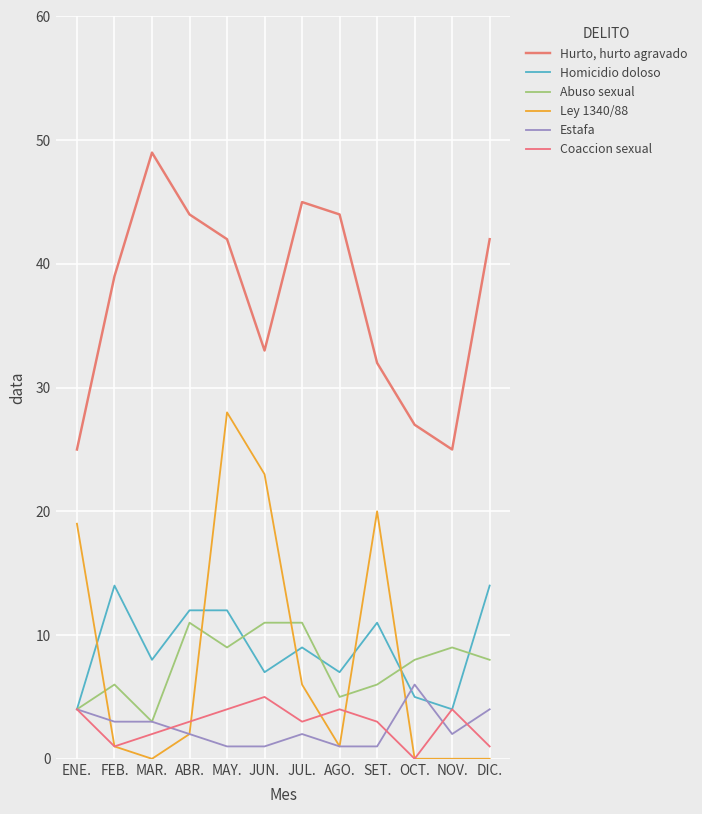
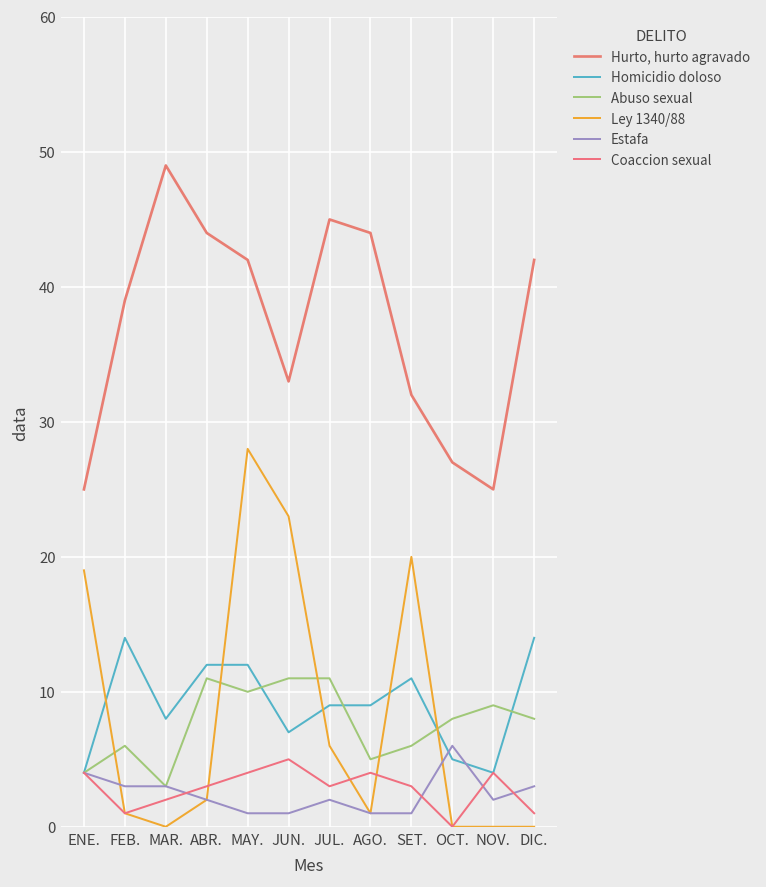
Abuso sexual, MAY.: 9 -> 10
Homicidio doloso, AGO.: 7 -> 9
Estafa, DIC.: 4 -> 3
